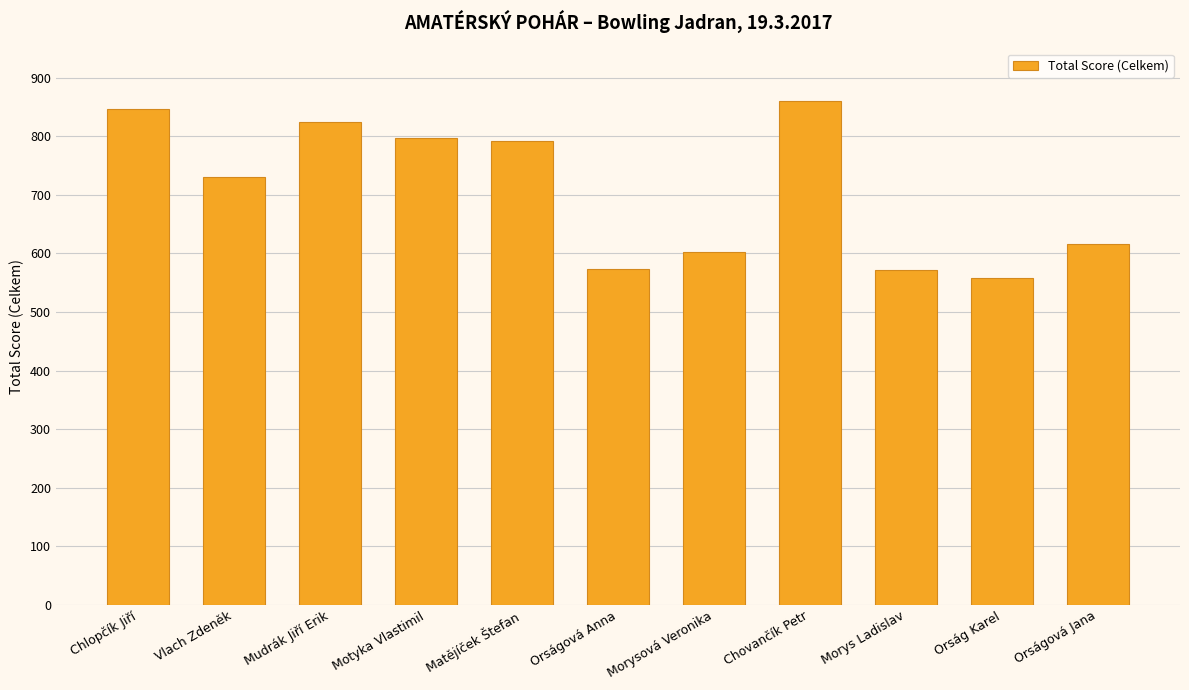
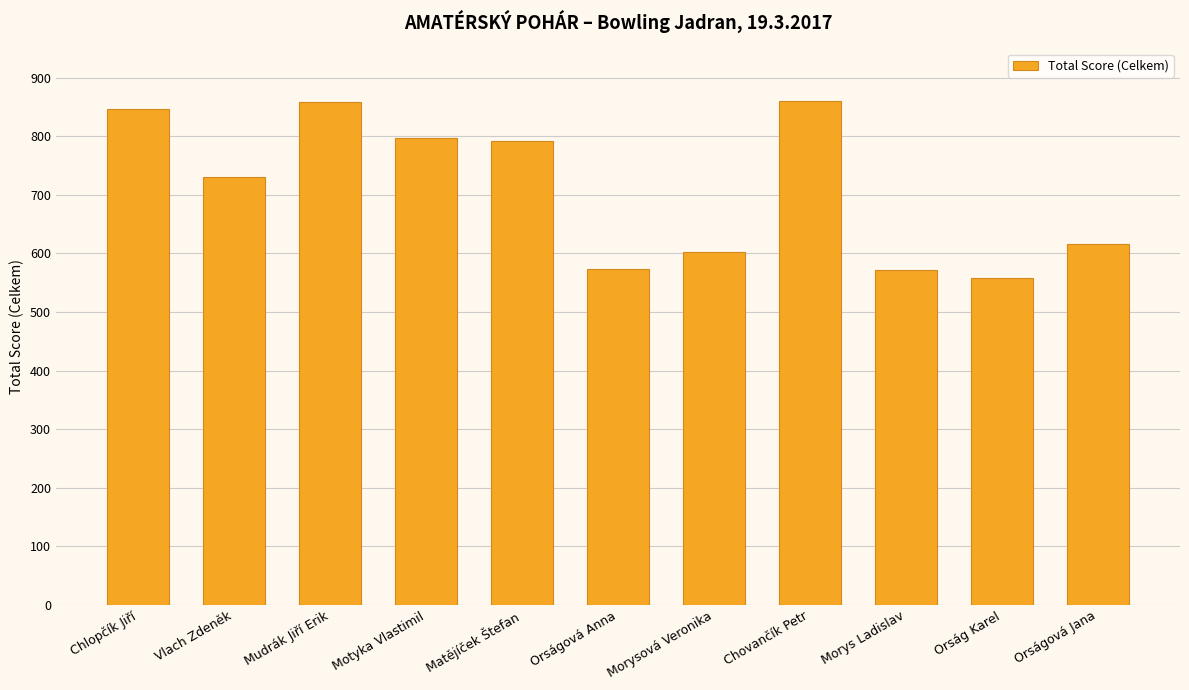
Mudrák Jiří Erik: 820 -> 860
